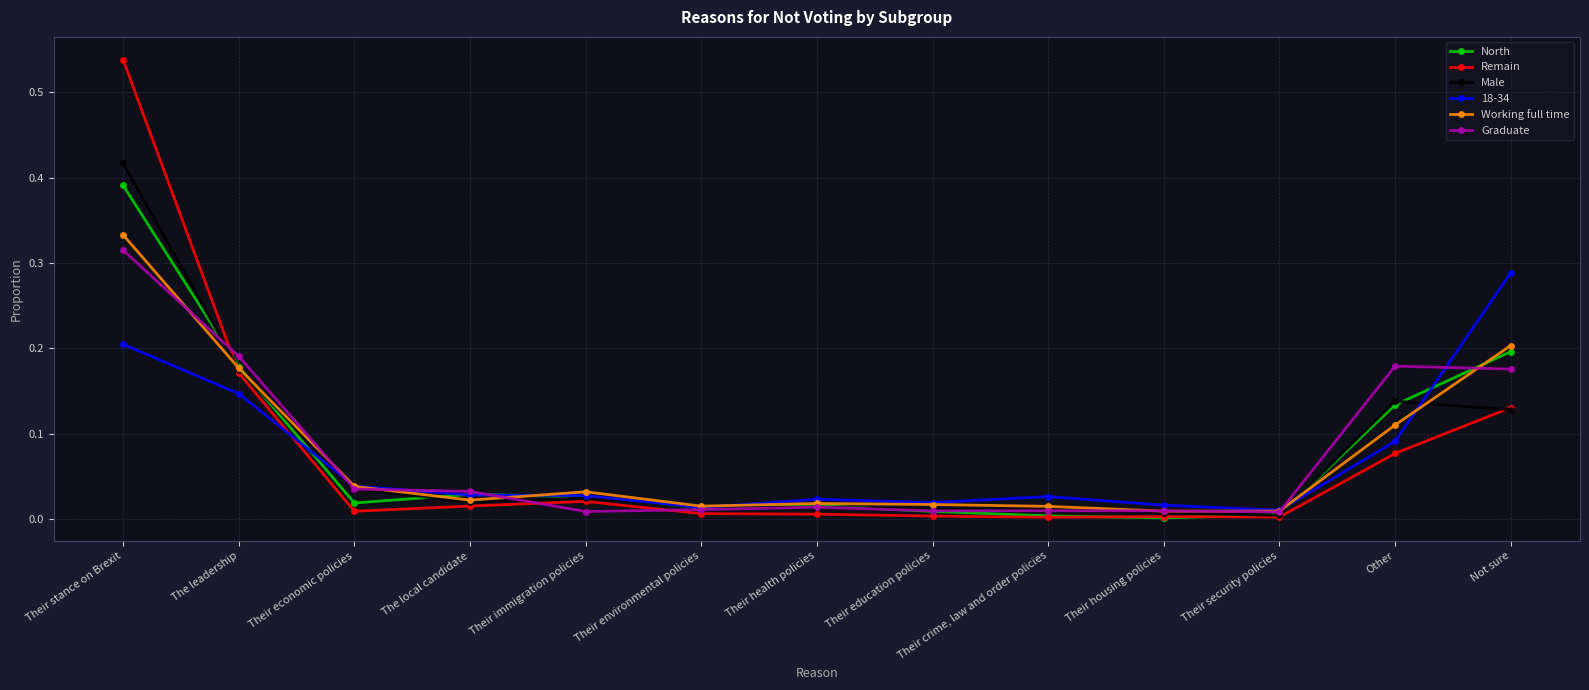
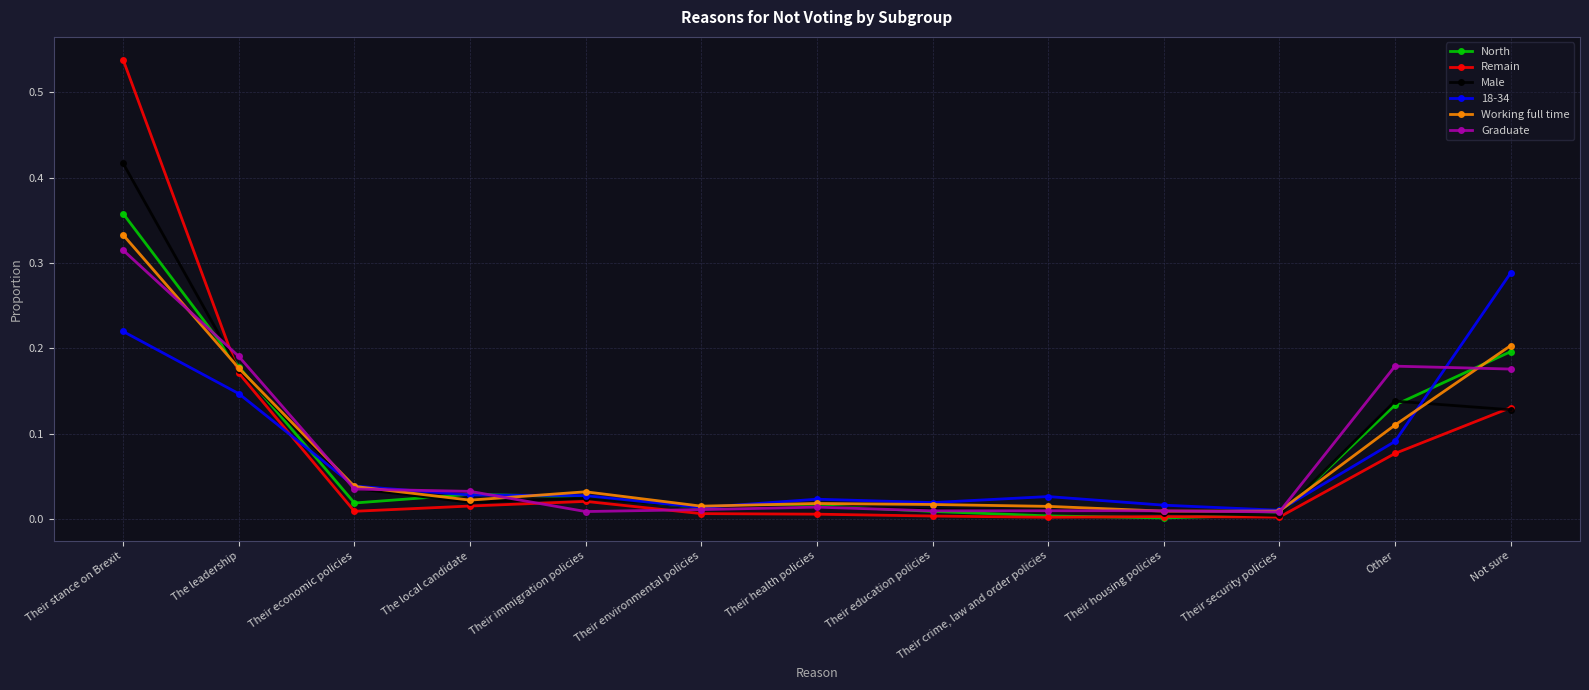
North, Their stance on Brexit: 0.39 -> 0.36
18-34, Their stance on Brexit: 0.20 -> 0.22
